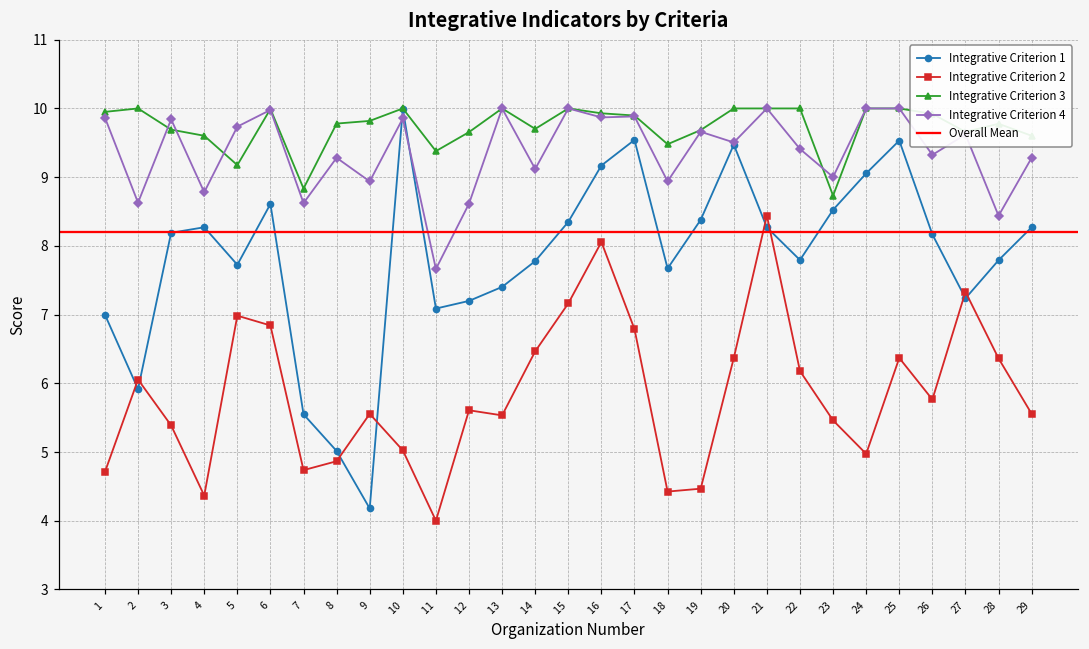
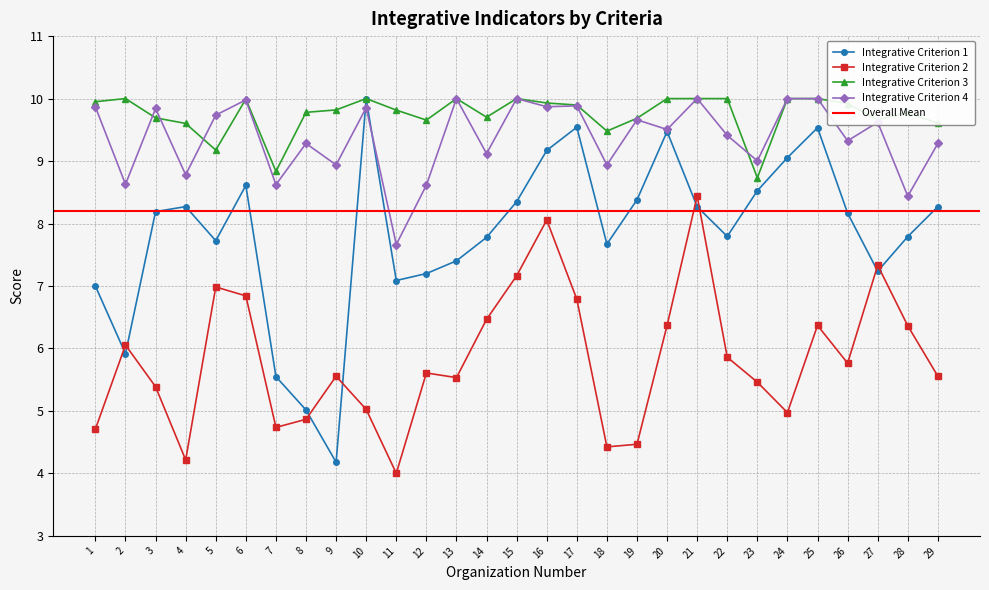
Integrative Criterion 2, 4: 4.4 -> 4.2
Integrative Criterion 3, 11: 9.4 -> 9.8
Integrative Criterion 2, 22: 6.2 -> 5.9
